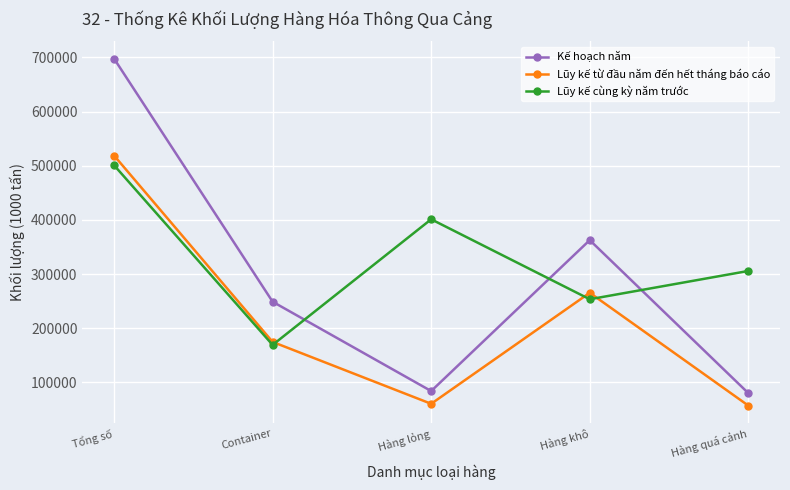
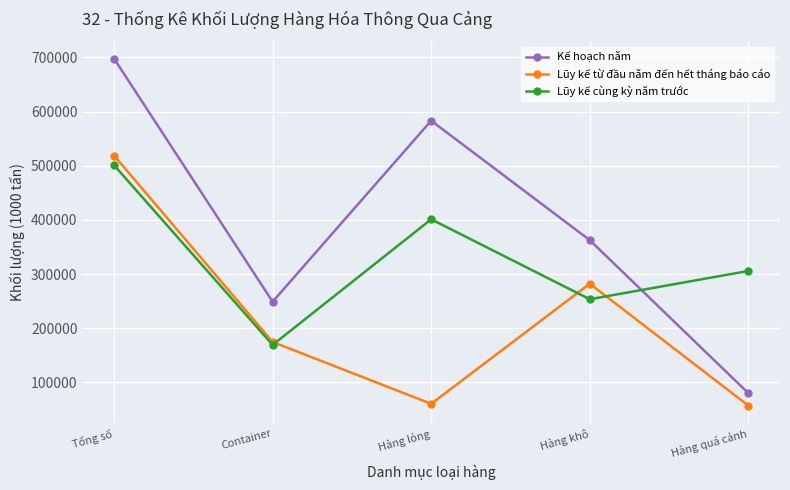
Kế hoạch năm, Hàng lỏng: 80000 -> 580000
Lũy kế từ đầu năm đến hết tháng báo cáo, Hàng khô: 270000 -> 280000
